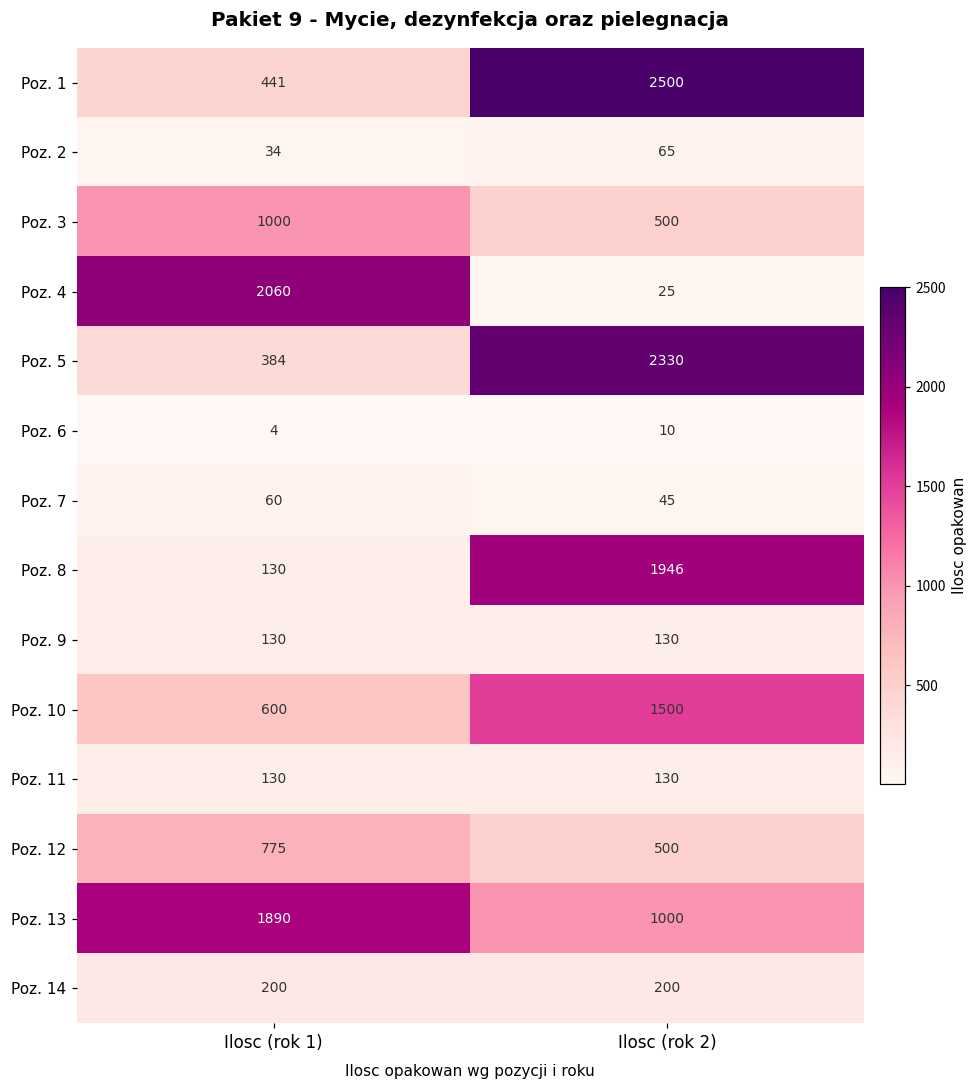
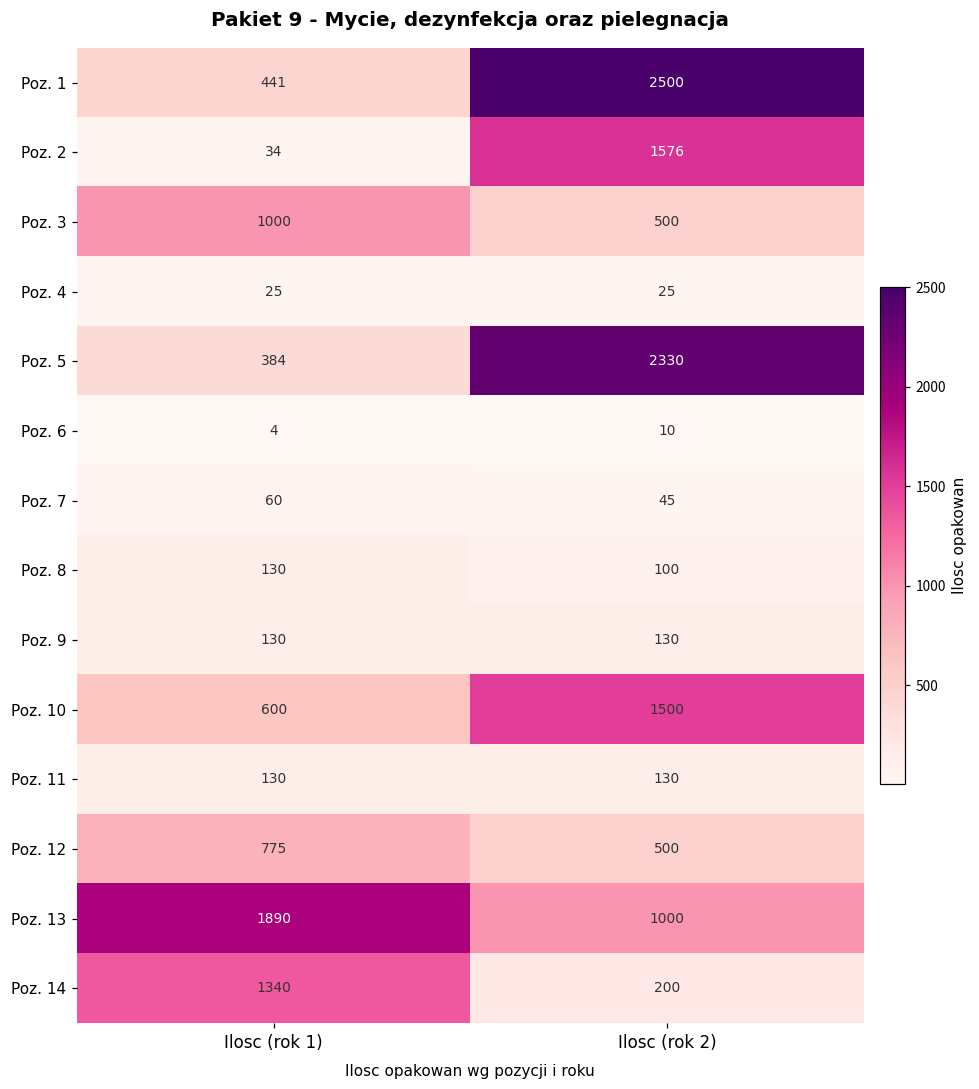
Poz. 2, Ilosc (rok 2): 65 -> 1576
Poz. 4, Ilosc (rok 1): 2060 -> 25
Poz. 8, Ilosc (rok 2): 1946 -> 100
Poz. 14, Ilosc (rok 1): 200 -> 1340
